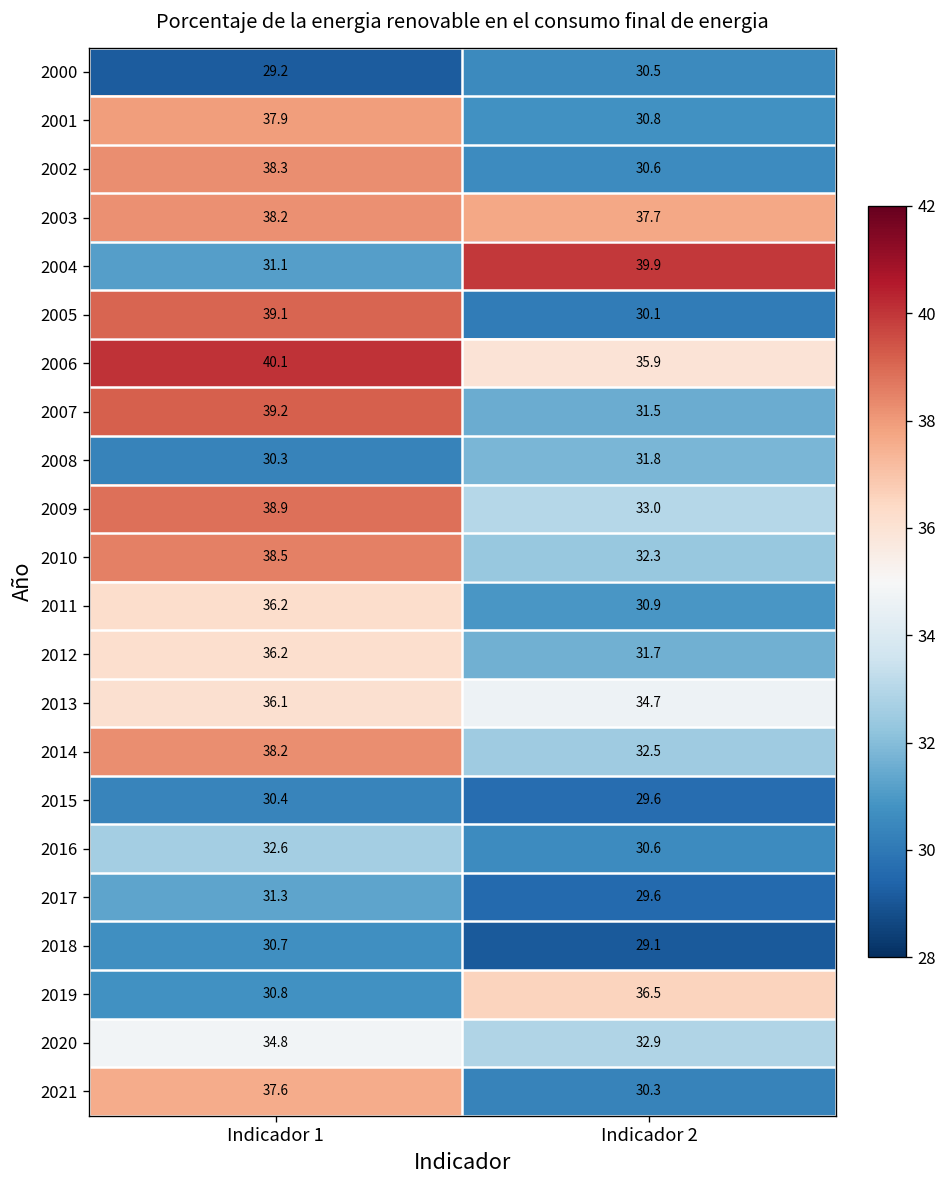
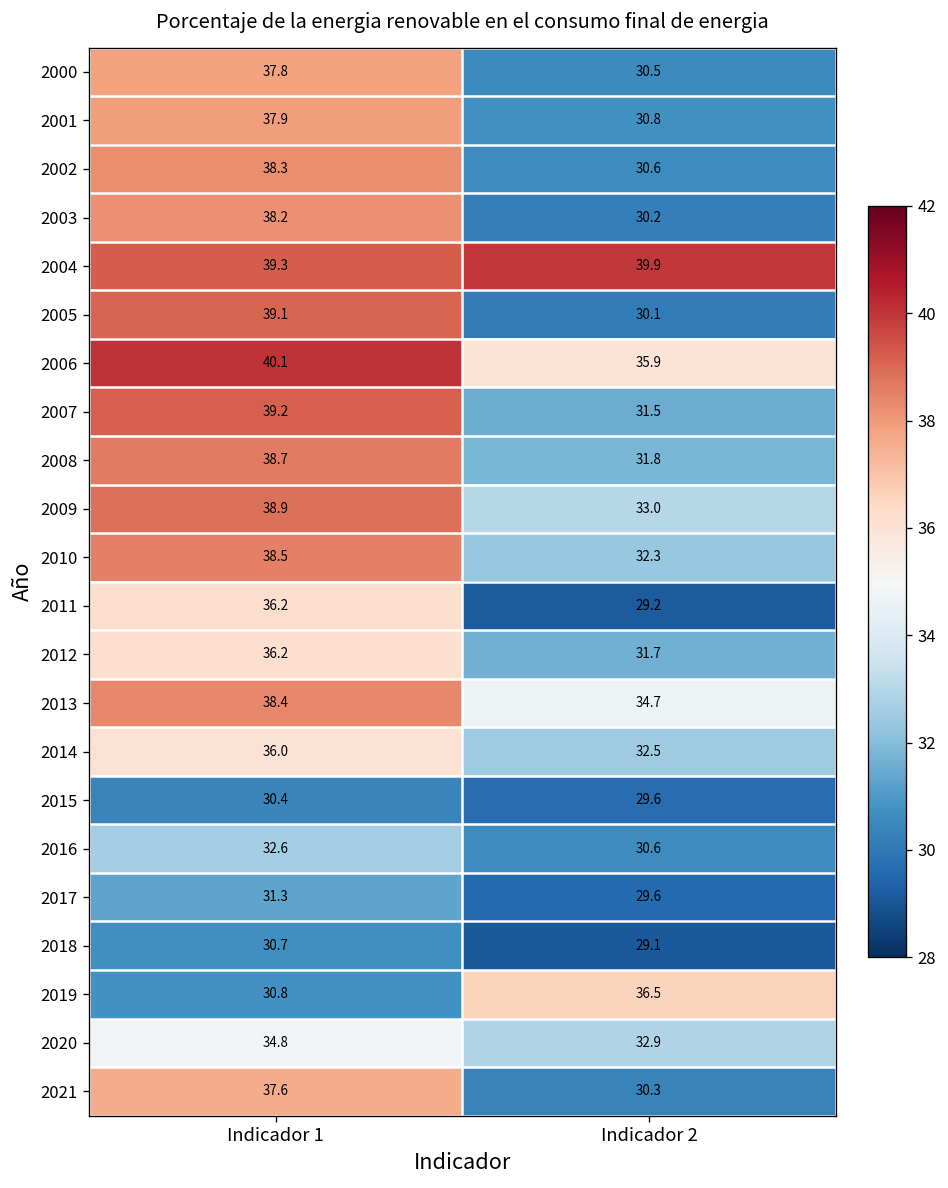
2000, Indicador 1: 29.2 -> 37.8
2003, Indicador 2: 37.7 -> 30.2
2004, Indicador 1: 31.1 -> 39.3
2008, Indicador 1: 30.3 -> 38.7
2011, Indicador 2: 30.9 -> 29.2
2013, Indicador 1: 36.1 -> 38.4
2014, Indicador 1: 38.2 -> 36.0
